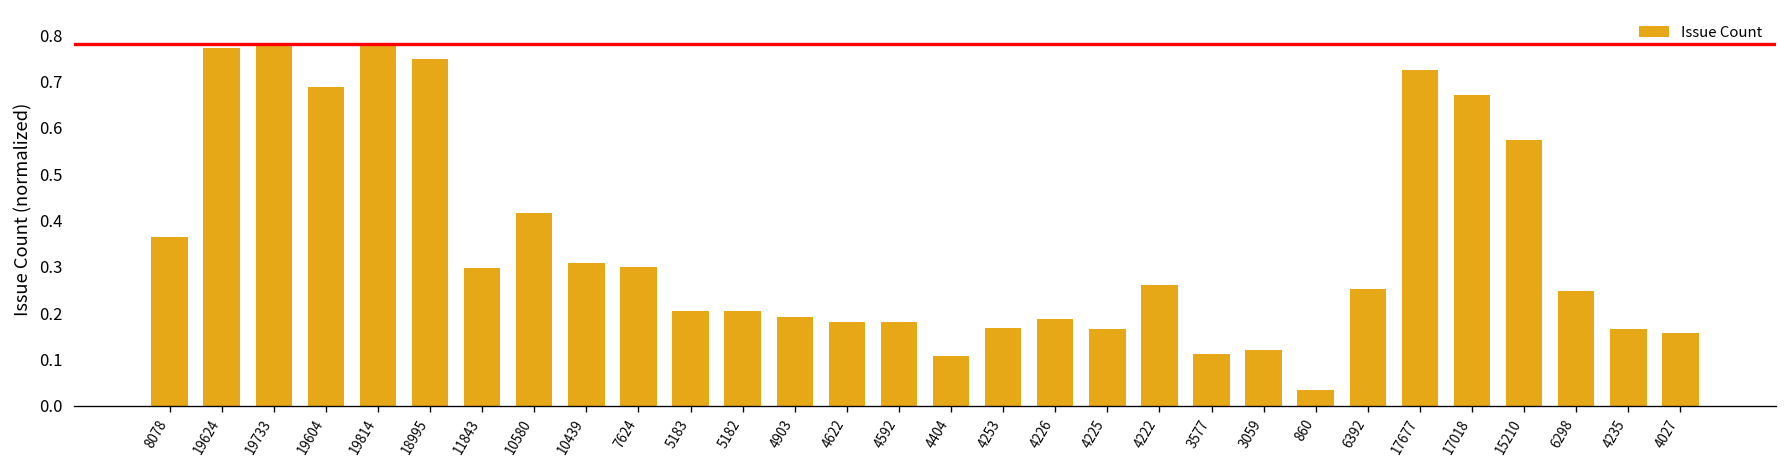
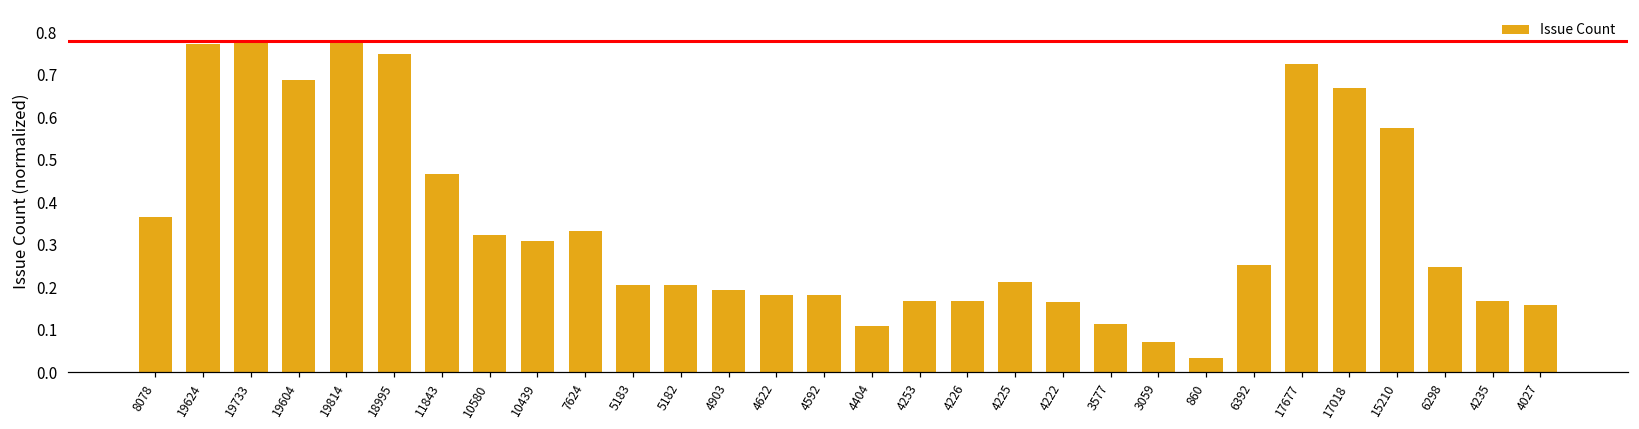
11843: 0.30 -> 0.47
10580: 0.42 -> 0.32
7624: 0.30 -> 0.33
4226: 0.19 -> 0.17
4225: 0.17 -> 0.21
4222: 0.26 -> 0.17
3059: 0.12 -> 0.07
